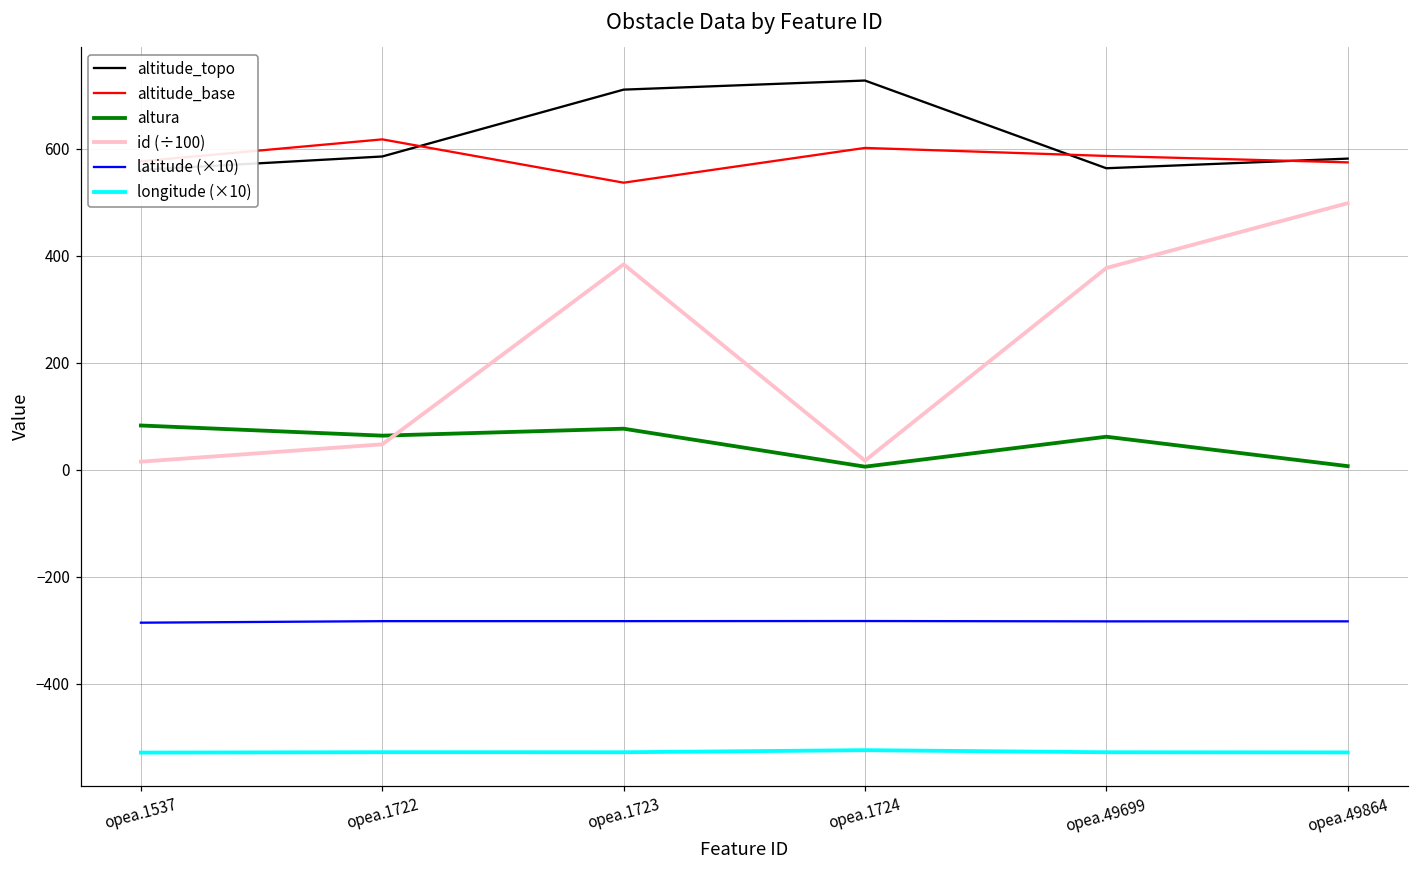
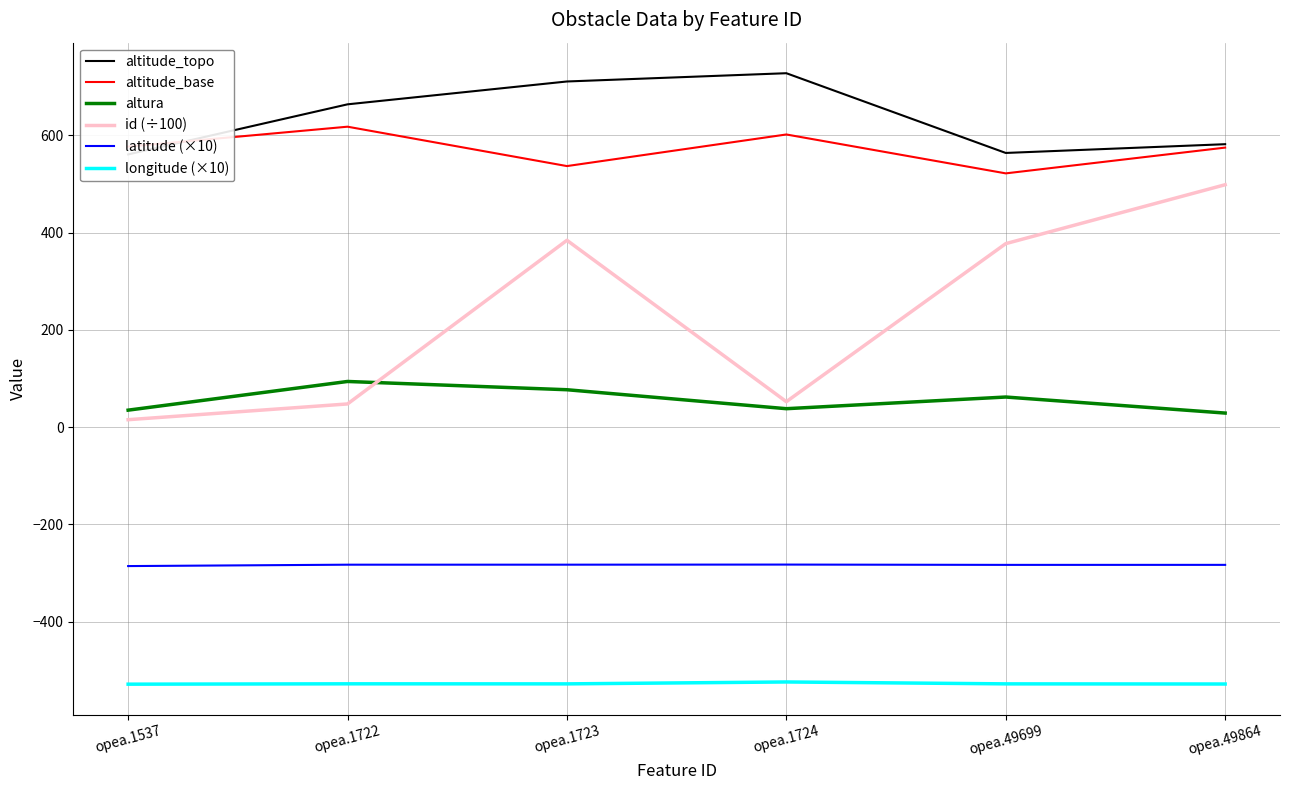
altura, opea.1537: 80 -> 40
altitude_topo, opea.1722: 590 -> 660
altura, opea.1722: 60 -> 90
altura, opea.1724: 10 -> 40
id (÷100), opea.1724: 20 -> 50
altitude_base, opea.49699: 590 -> 520
altura, opea.49864: 10 -> 30
